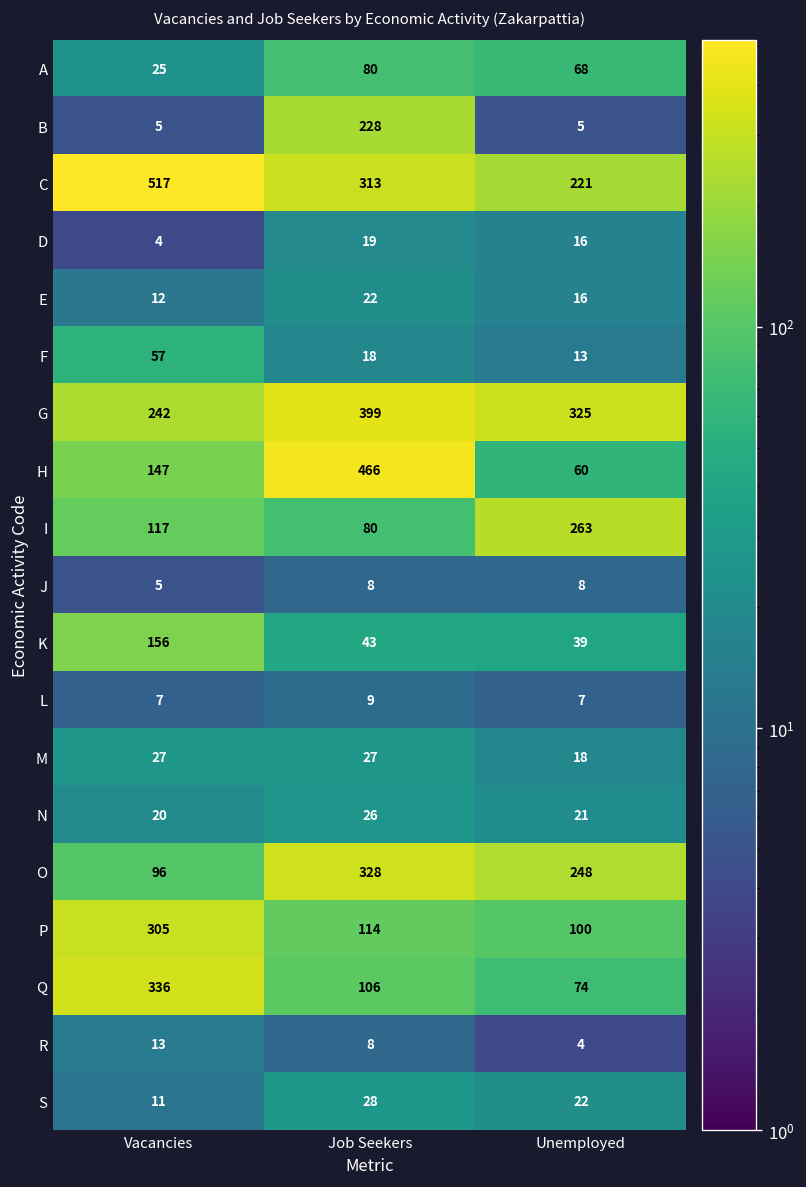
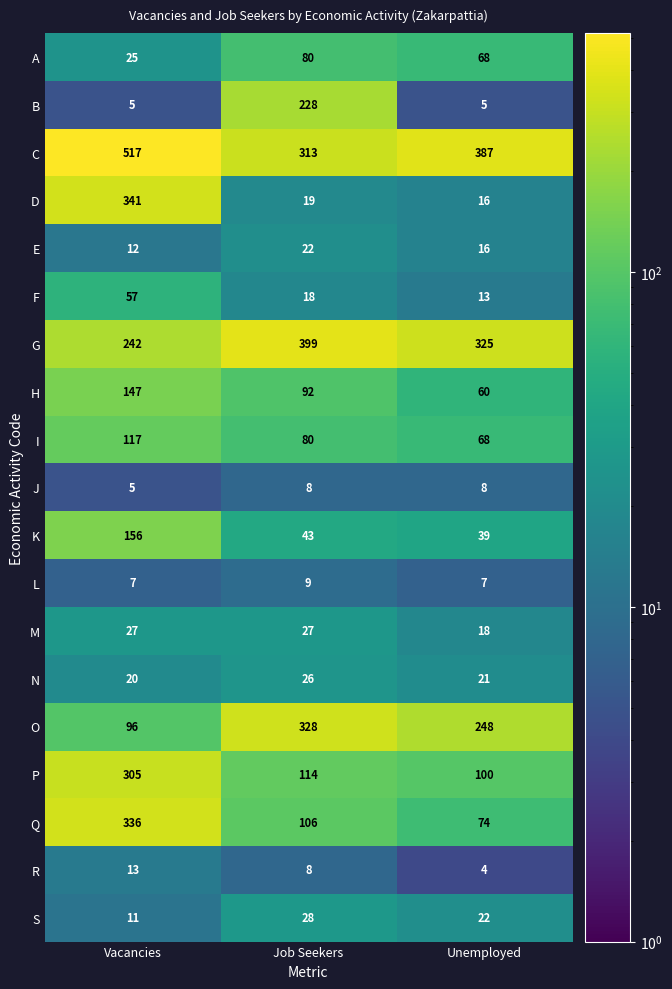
C, Unemployed: 221 -> 387
D, Vacancies: 4 -> 341
H, Job Seekers: 466 -> 92
I, Unemployed: 263 -> 68
